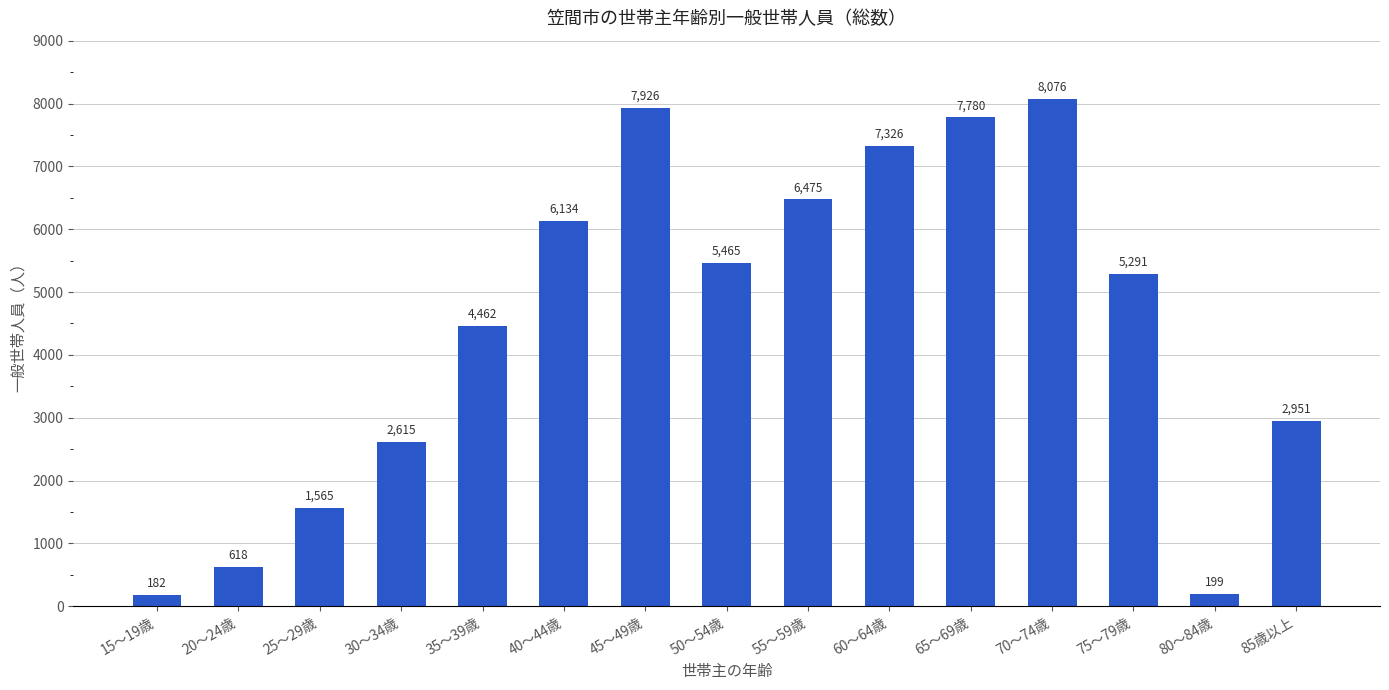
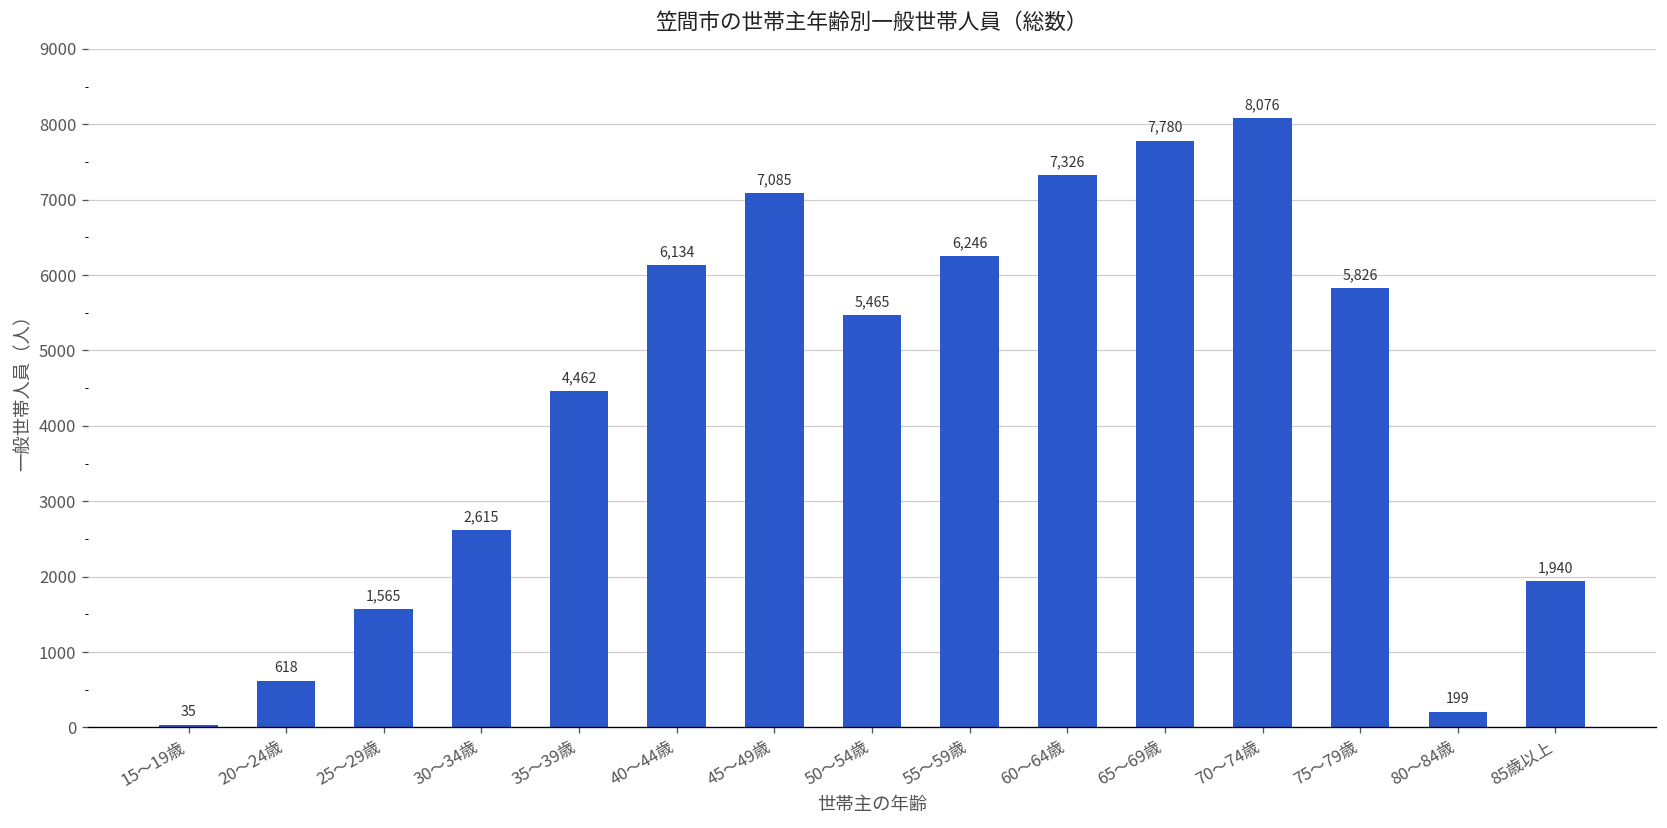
15～19歳: 182 -> 35
45～49歳: 7,926 -> 7,085
55～59歳: 6,475 -> 6,246
75～79歳: 5,291 -> 5,826
85歳以上: 2,951 -> 1,940
